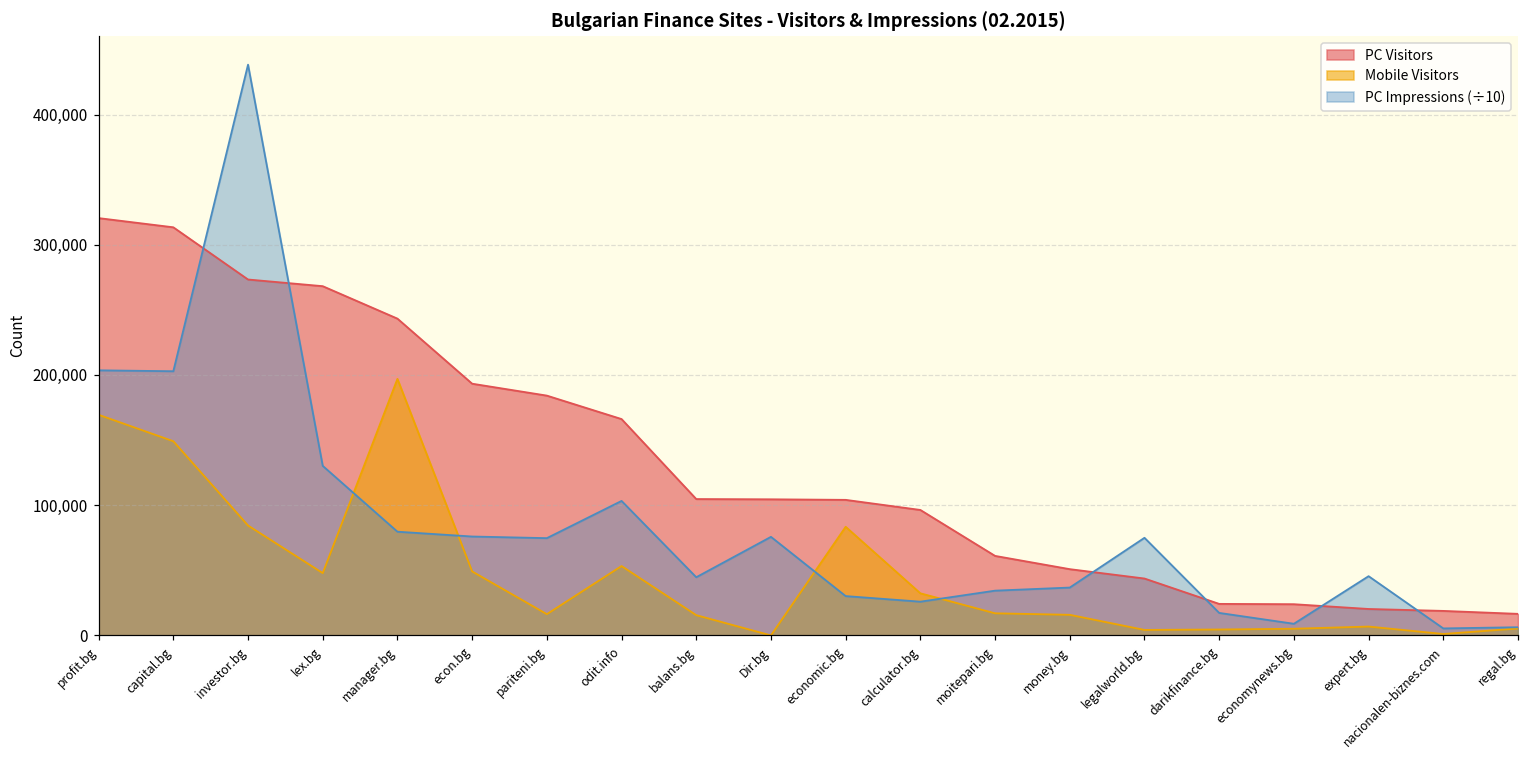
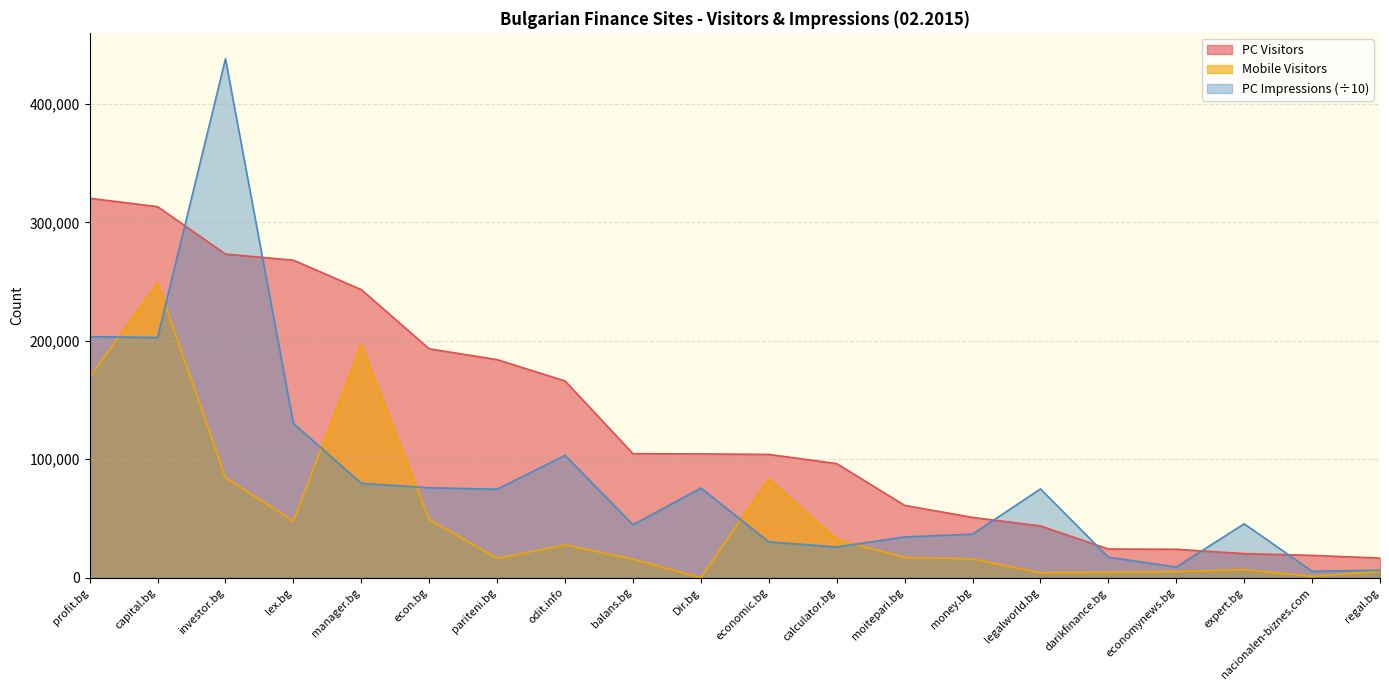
Mobile Visitors, capital.bg: 149,000 -> 249,000
Mobile Visitors, odit.info: 53,000 -> 28,000
